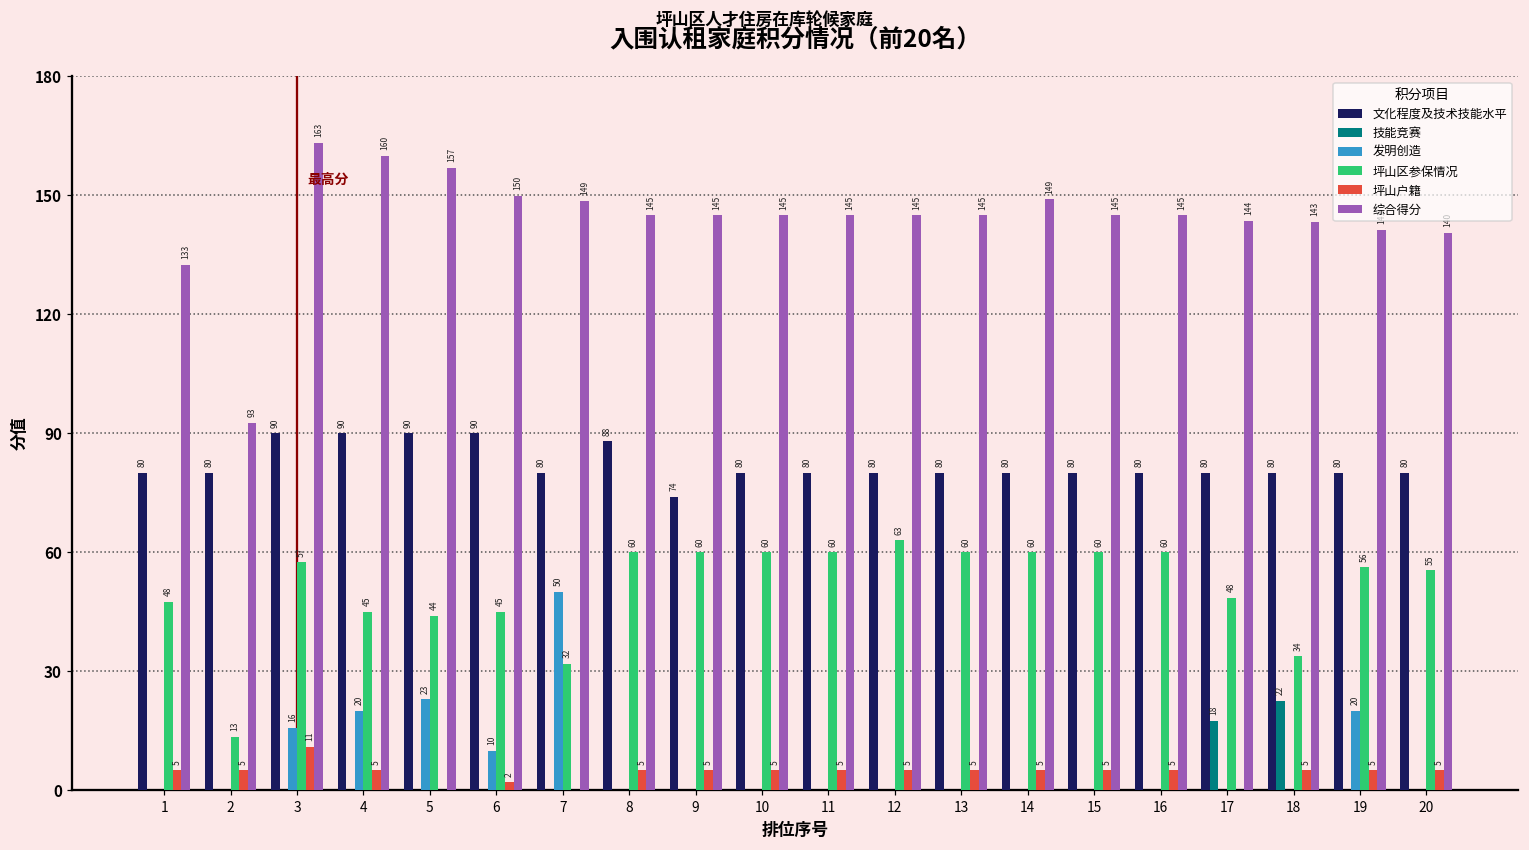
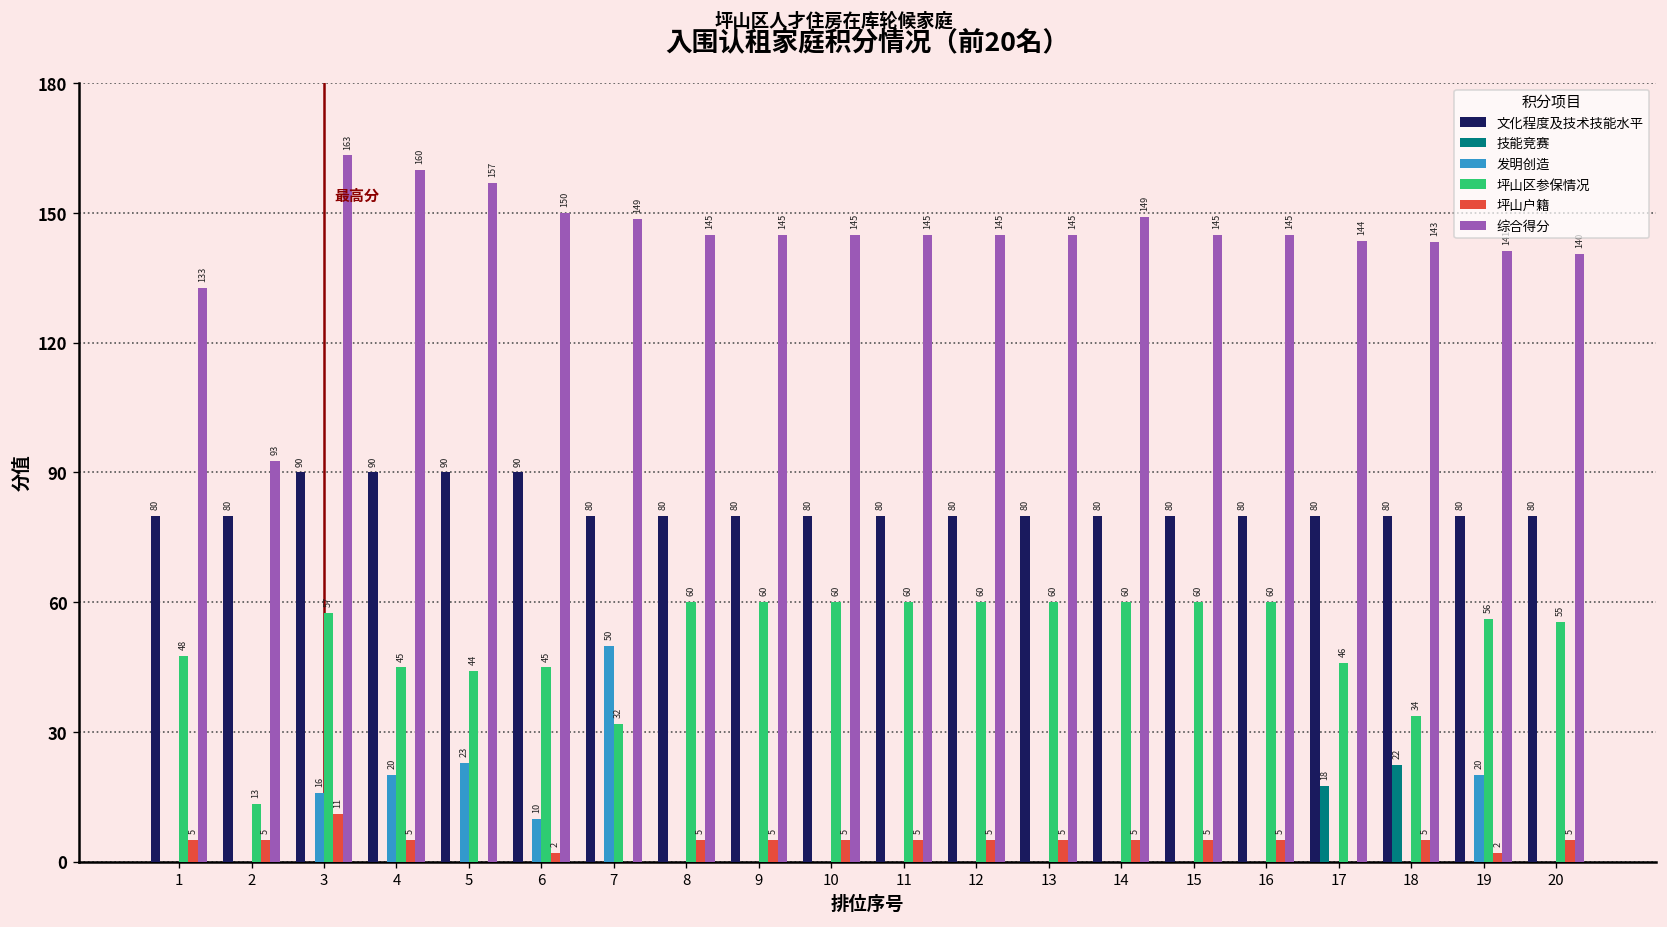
文化程度及技术技能水平, 8: 88 -> 80
文化程度及技术技能水平, 9: 74 -> 80
坪山区参保情况, 12: 63 -> 60
坪山区参保情况, 17: 48 -> 46
坪山户籍, 19: 5 -> 2
